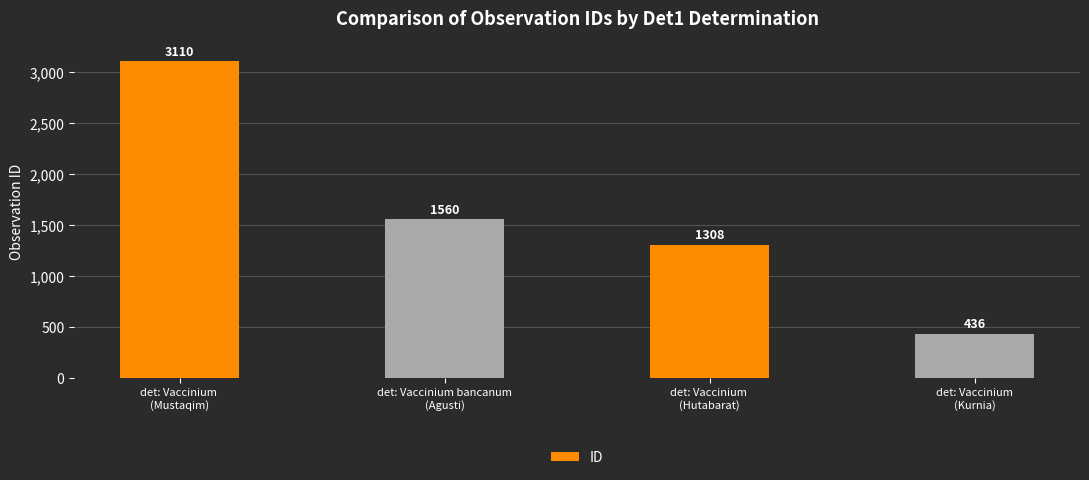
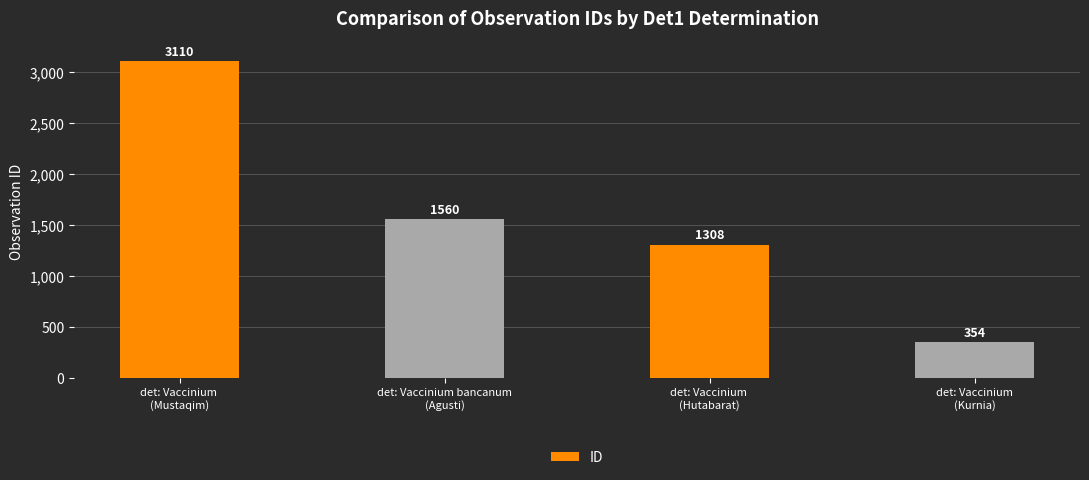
det: Vaccinium (Kurnia): 436 -> 354
